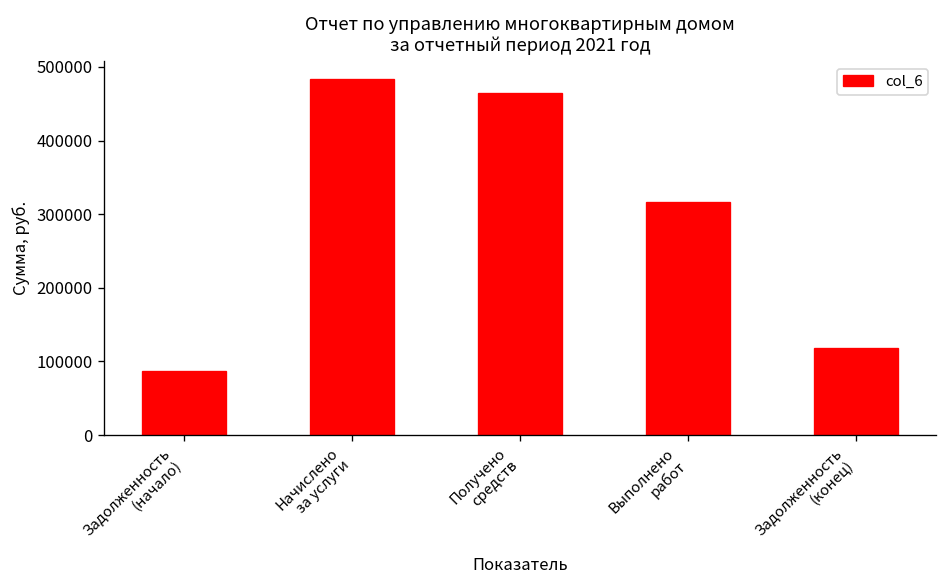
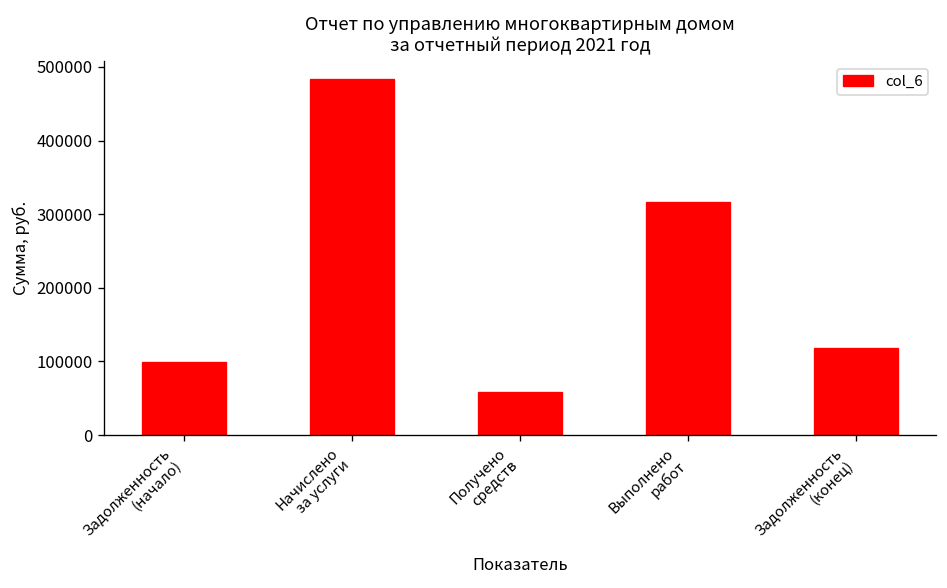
Задолженность (начало): 90000 -> 100000
Получено средств: 470000 -> 60000
